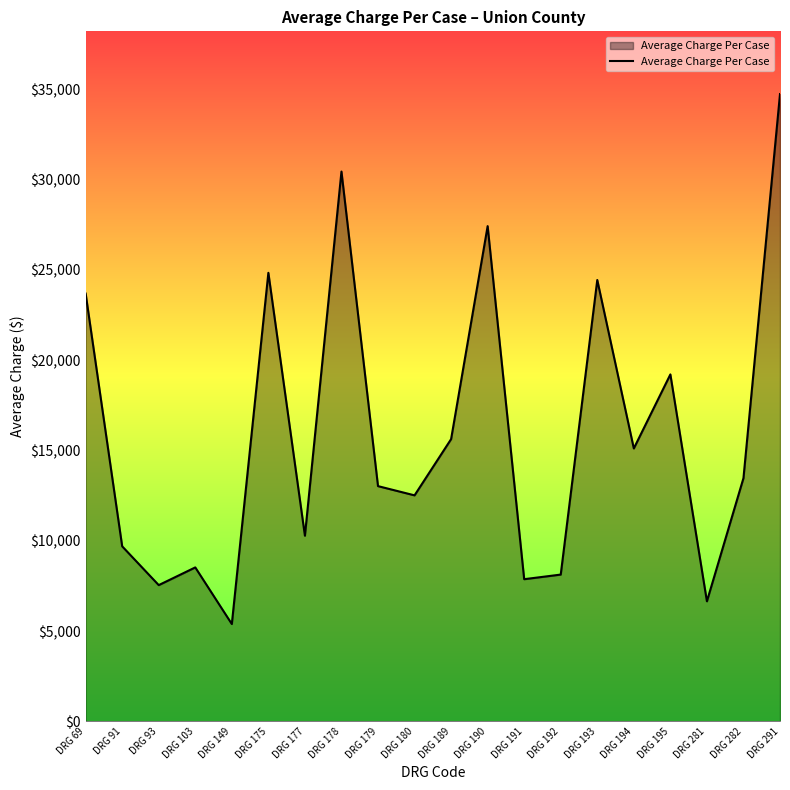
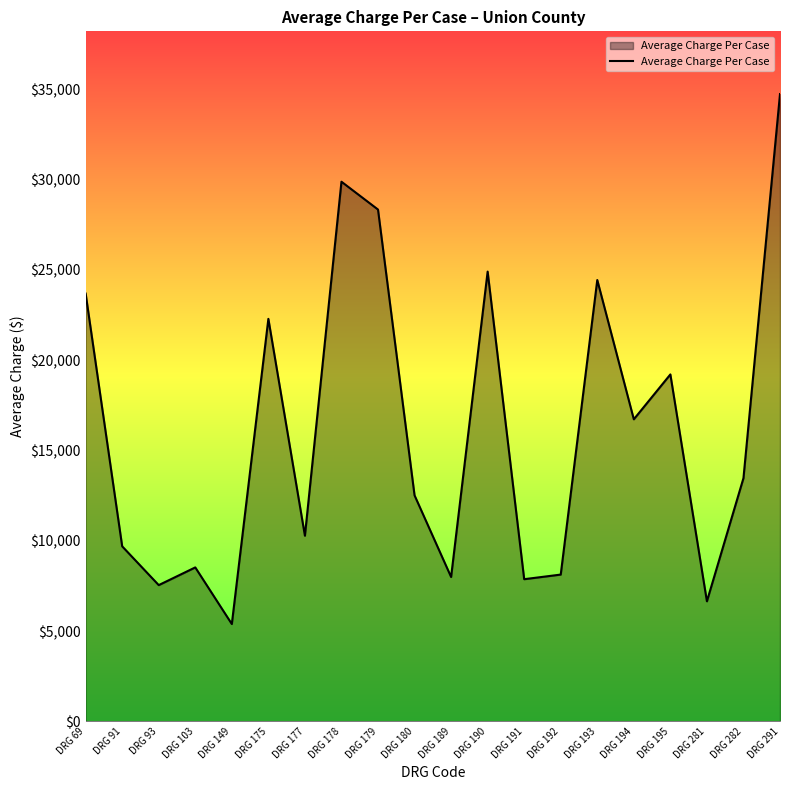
DRG 175: $24,800 -> $22,300
DRG 178: $30,400 -> $29,900
DRG 179: $13,000 -> $28,300
DRG 189: $15,600 -> $8,000
DRG 190: $27,400 -> $24,900
DRG 194: $15,100 -> $16,700
